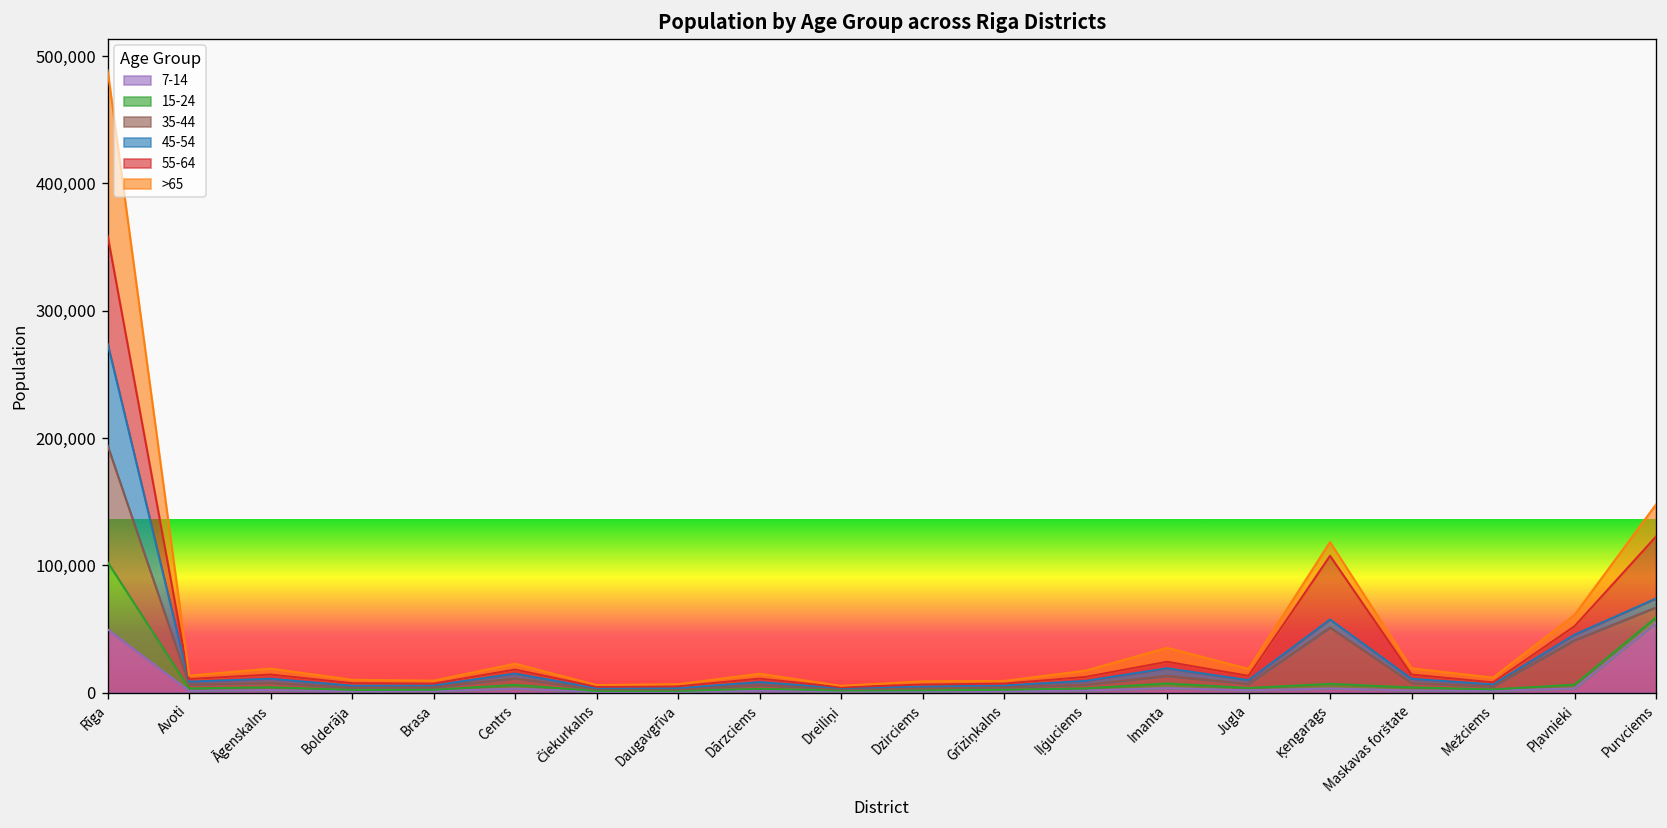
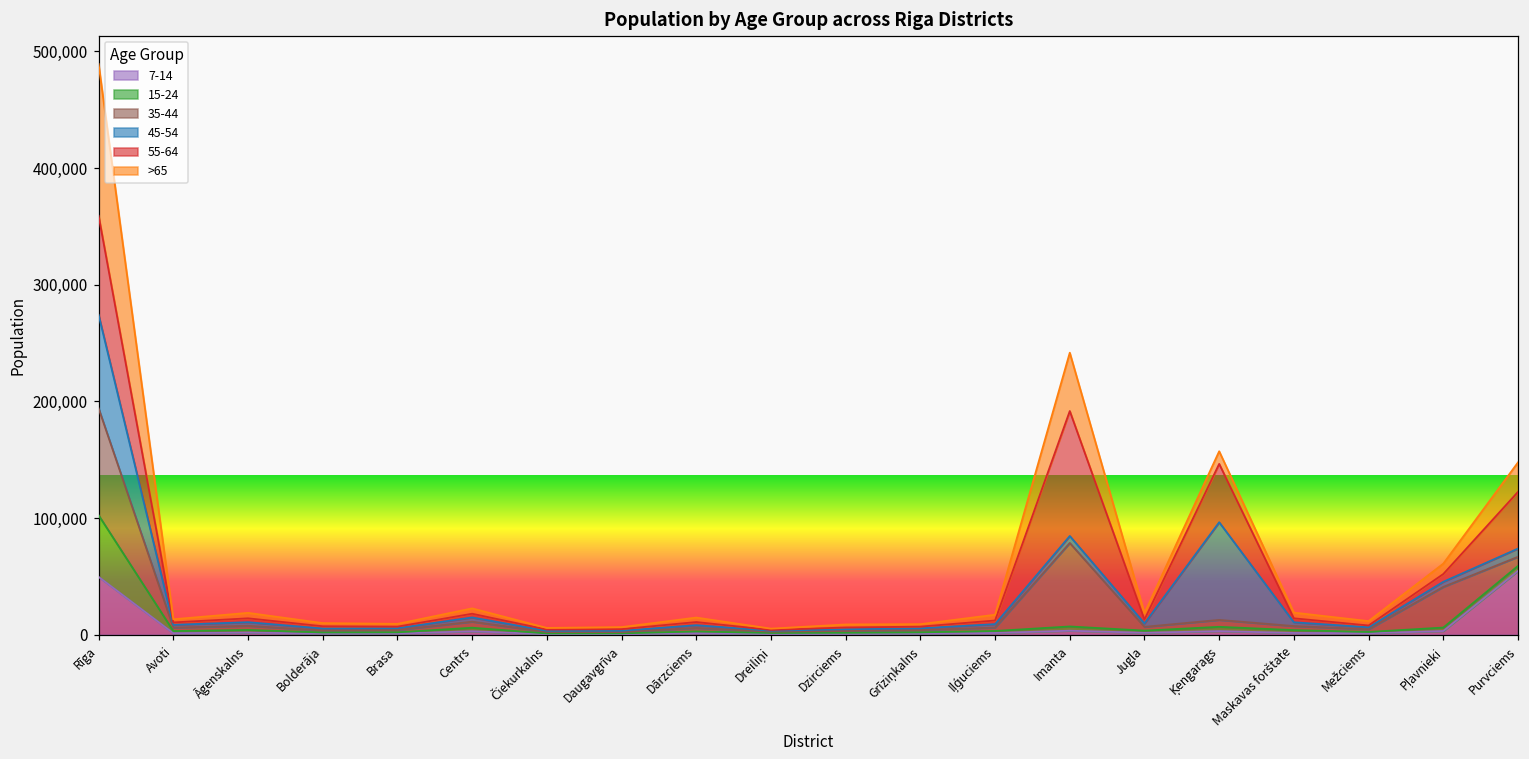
35-44, Imanta: 6,000 -> 72,000
55-64, Imanta: 5,000 -> 107,000
>65, Imanta: 11,000 -> 50,000
35-44, Ķengarags: 44,000 -> 6,000
45-54, Ķengarags: 6,000 -> 84,000
